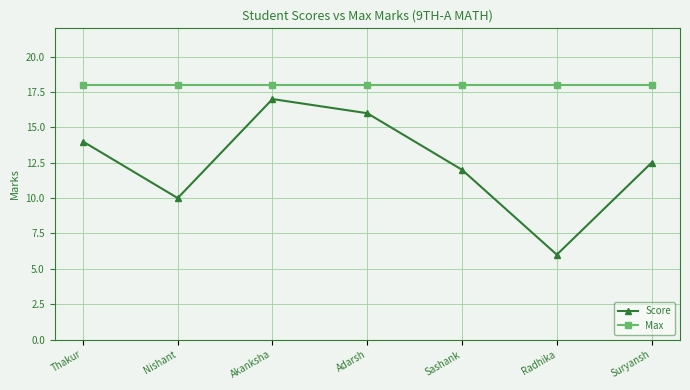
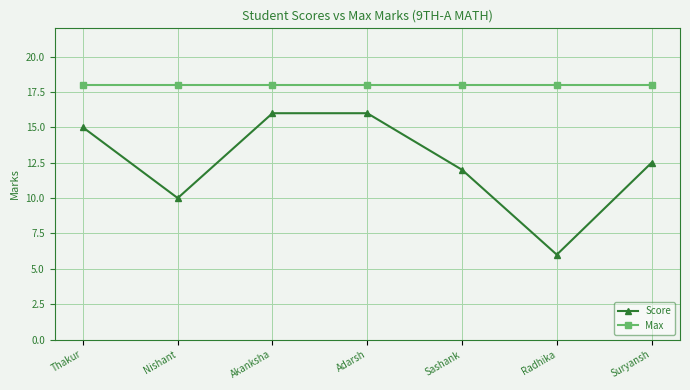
Score, Thakur: 14 -> 15
Score, Akanksha: 17 -> 16
